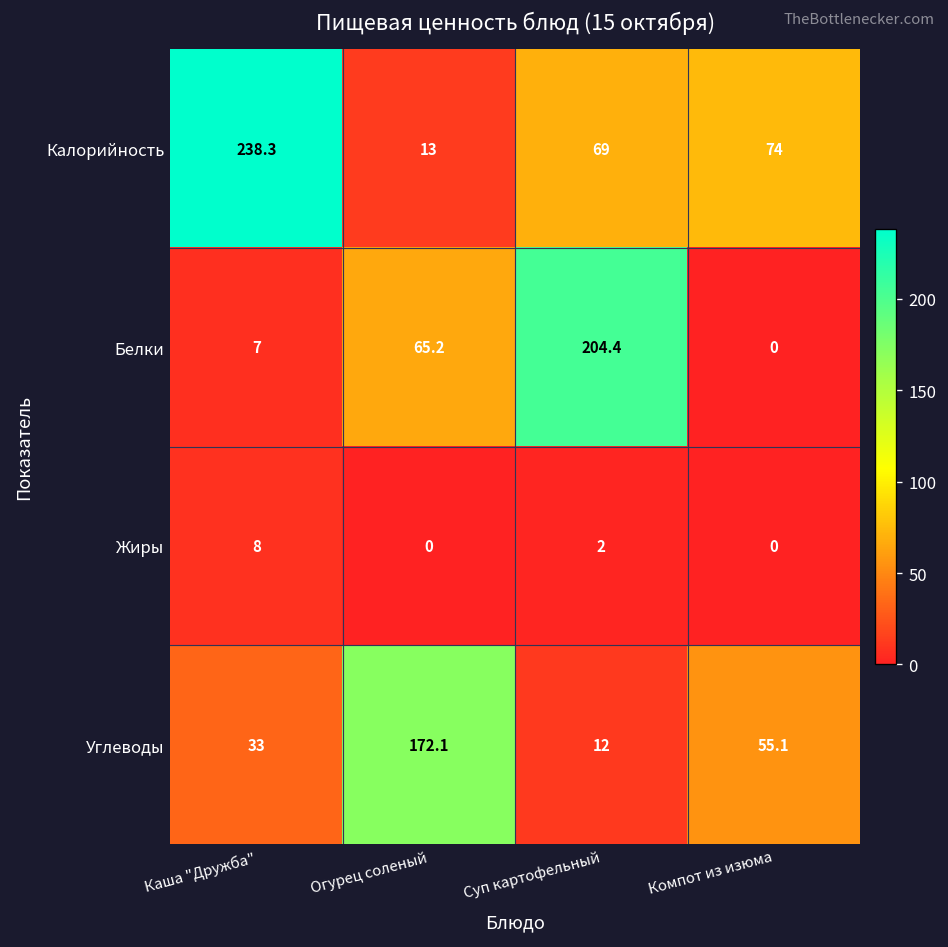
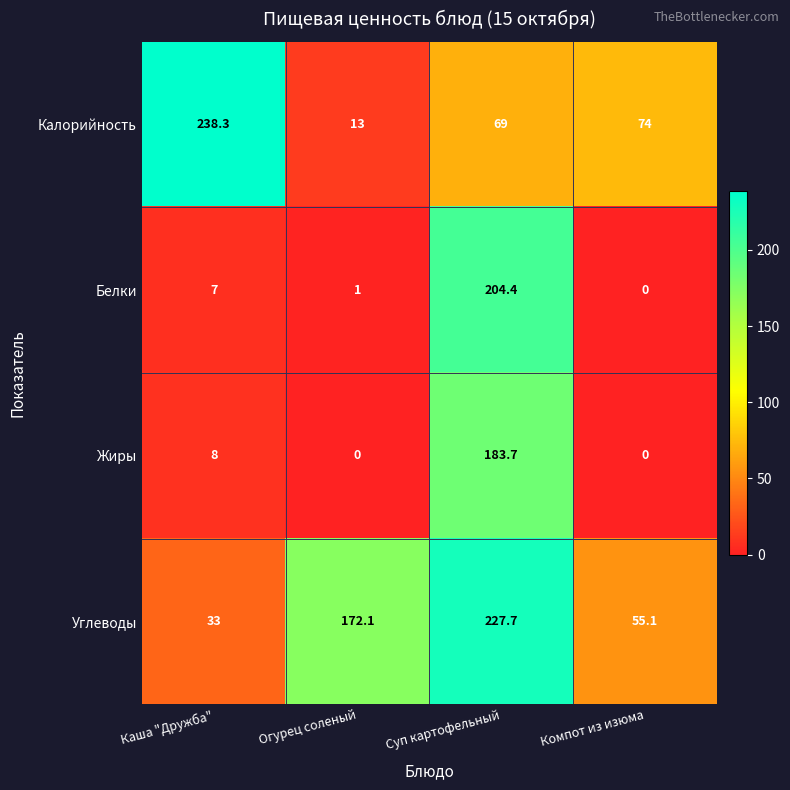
Белки, Огурец соленый: 65.2 -> 1
Жиры, Суп картофельный: 2 -> 183.7
Углеводы, Суп картофельный: 12 -> 227.7
